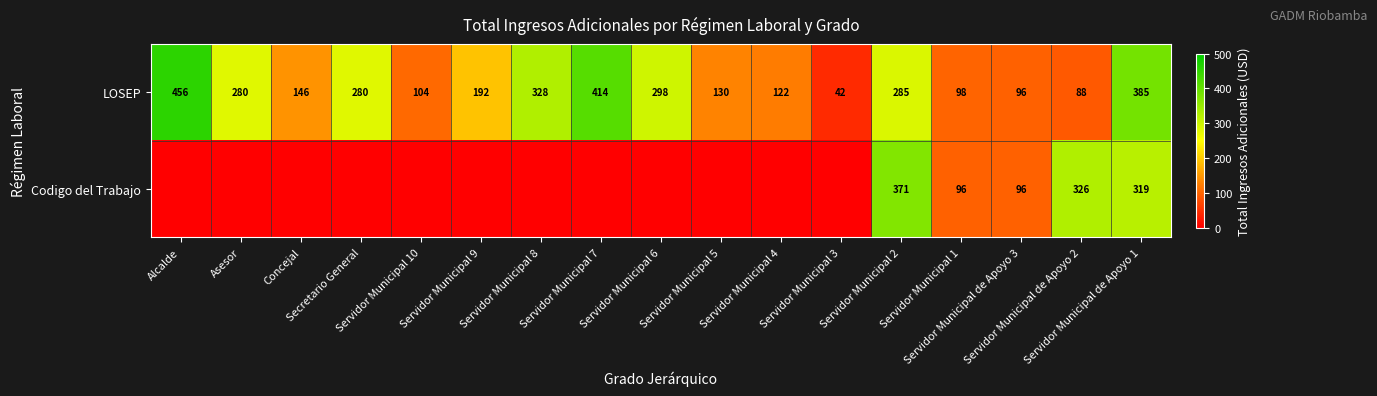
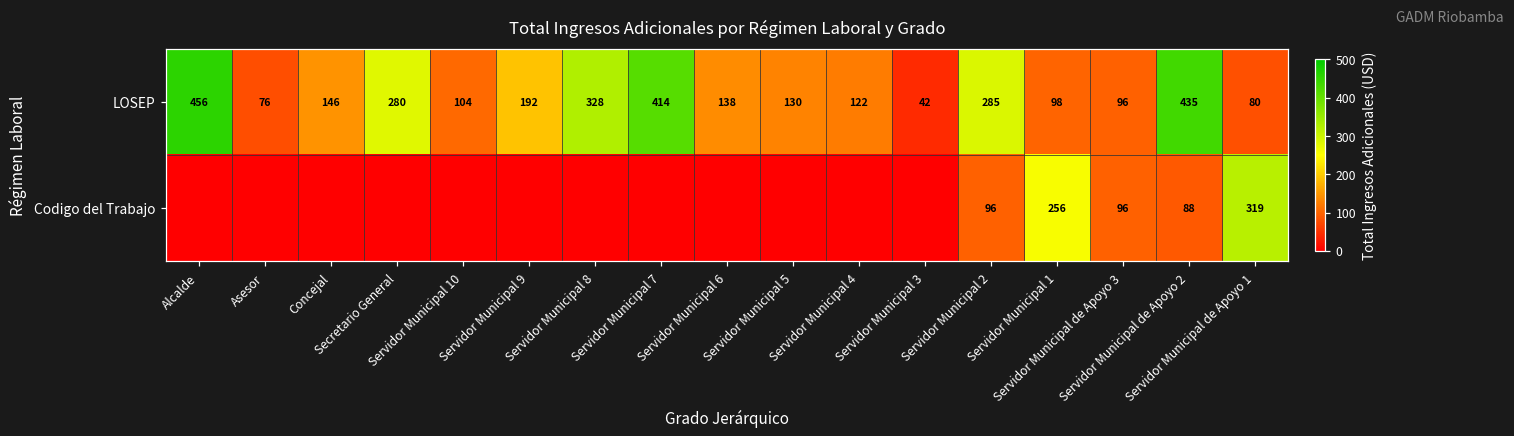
LOSEP, Asesor: 280 -> 76
LOSEP, Servidor Municipal 6: 298 -> 138
LOSEP, Servidor Municipal de Apoyo 2: 88 -> 435
LOSEP, Servidor Municipal de Apoyo 1: 385 -> 80
Codigo del Trabajo, Servidor Municipal 2: 371 -> 96
Codigo del Trabajo, Servidor Municipal 1: 96 -> 256
Codigo del Trabajo, Servidor Municipal de Apoyo 2: 326 -> 88
